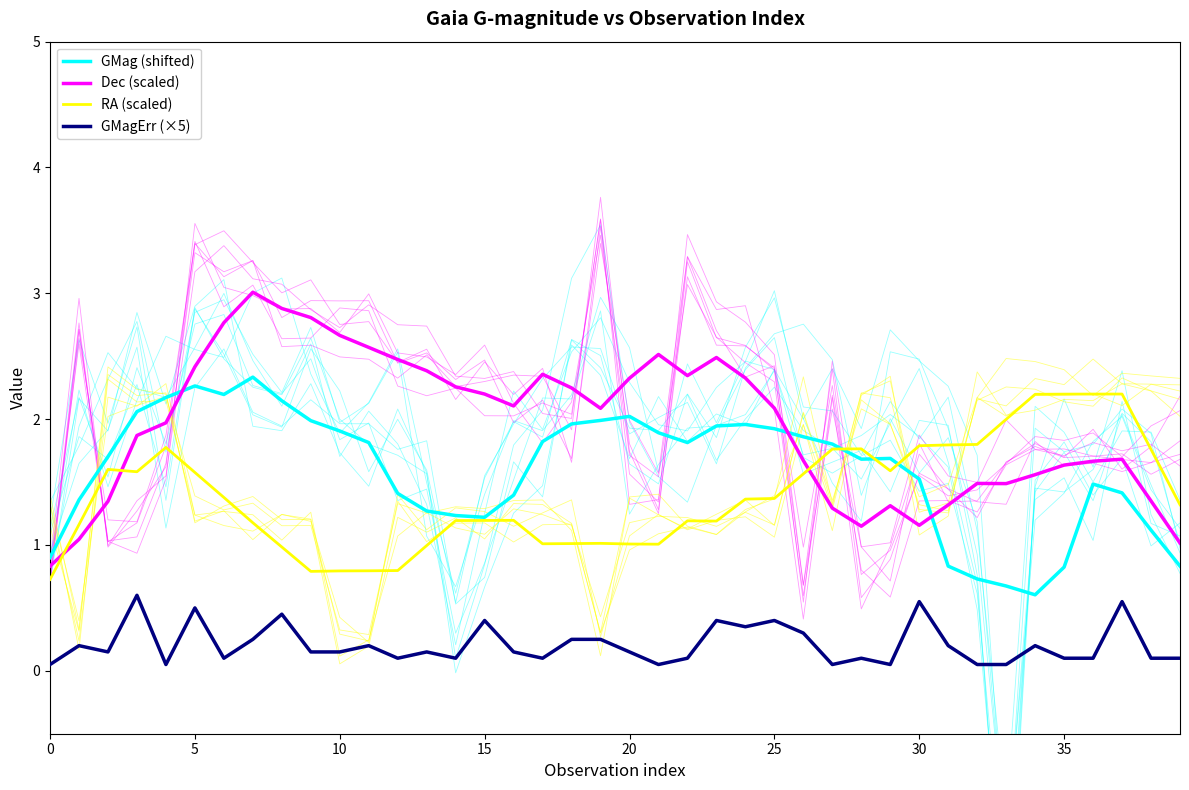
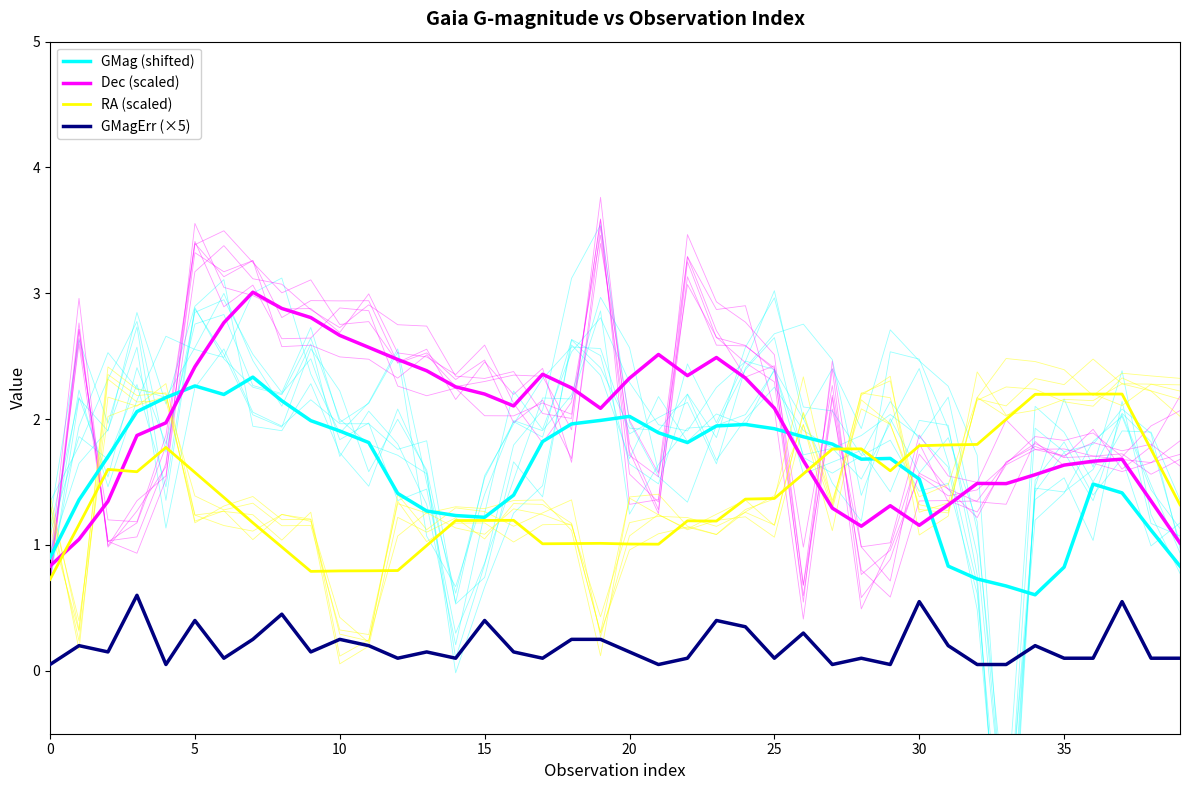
GMagErr (×5), 5: 0.50 -> 0.40
GMagErr (×5), 10: 0.15 -> 0.25
GMagErr (×5), 25: 0.40 -> 0.10
